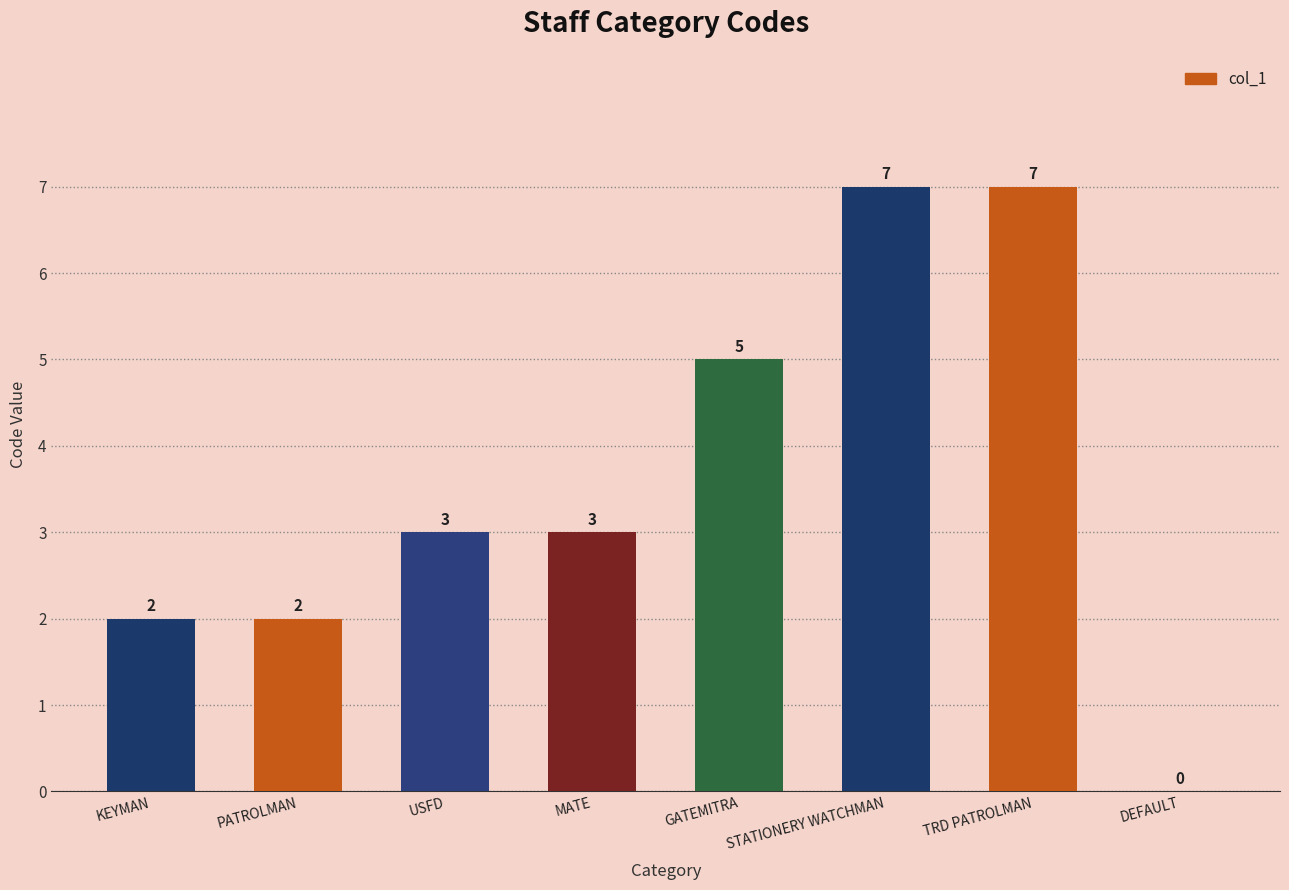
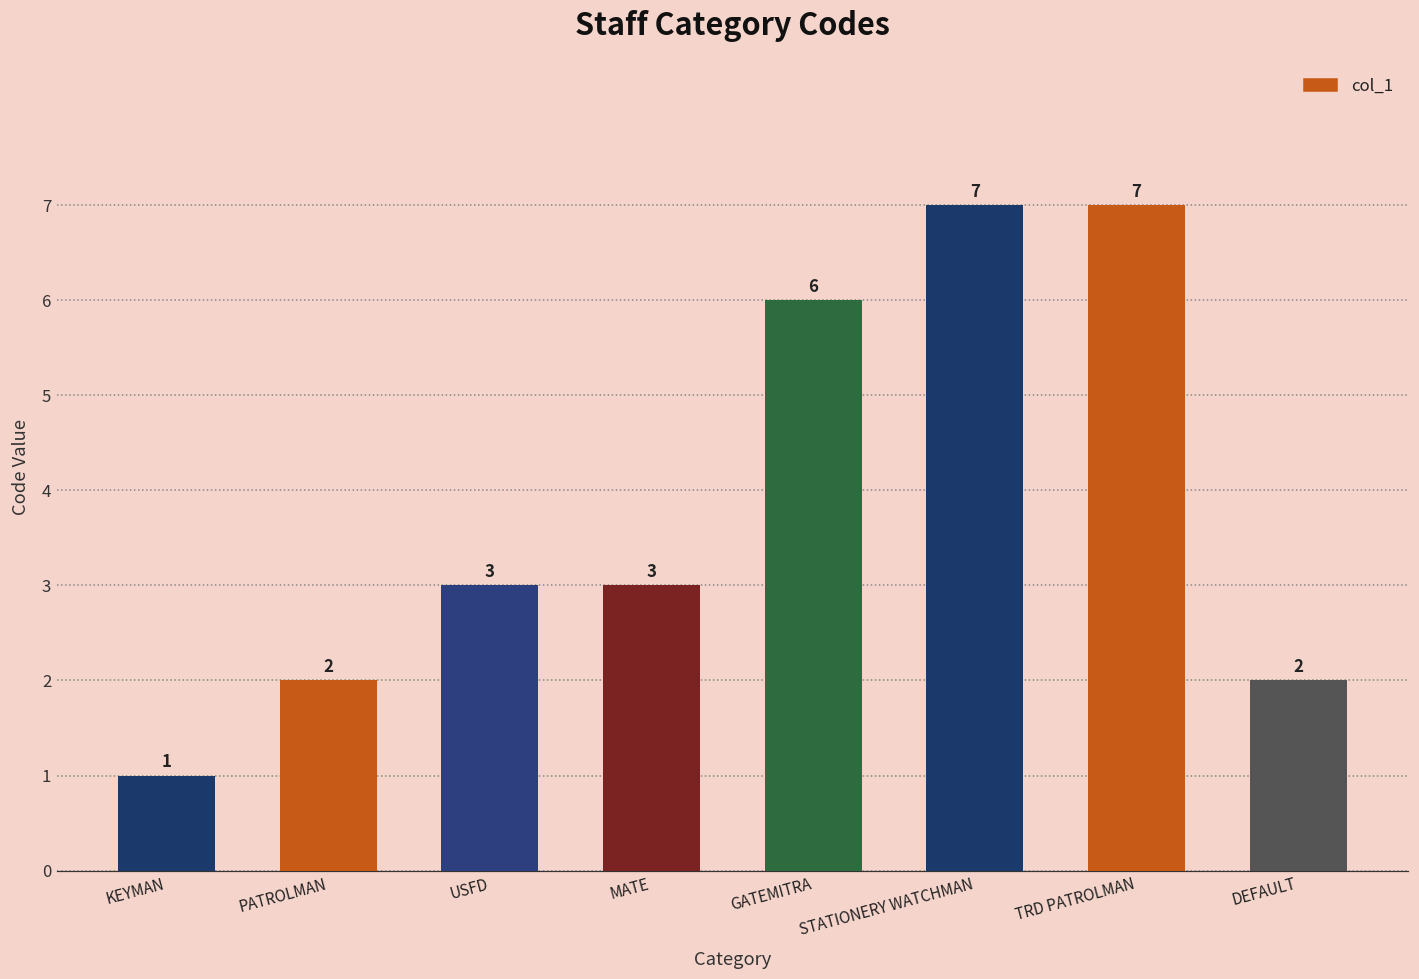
KEYMAN: 2 -> 1
GATEMITRA: 5 -> 6
DEFAULT: 0 -> 2
